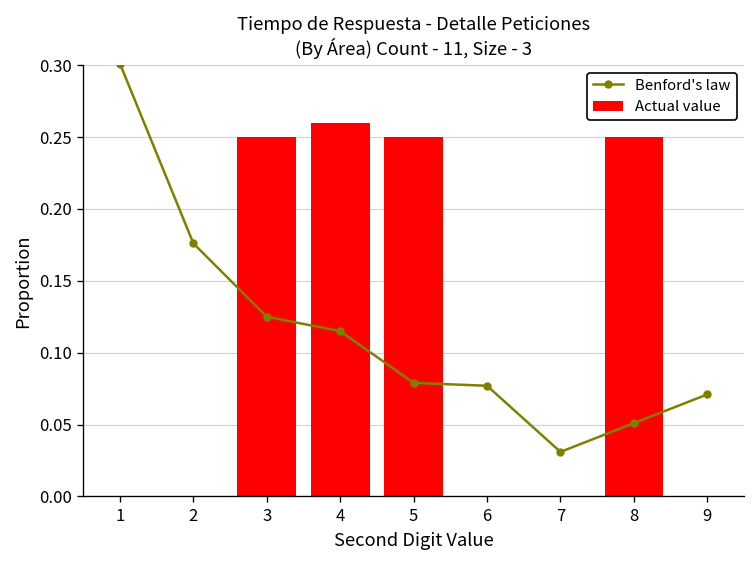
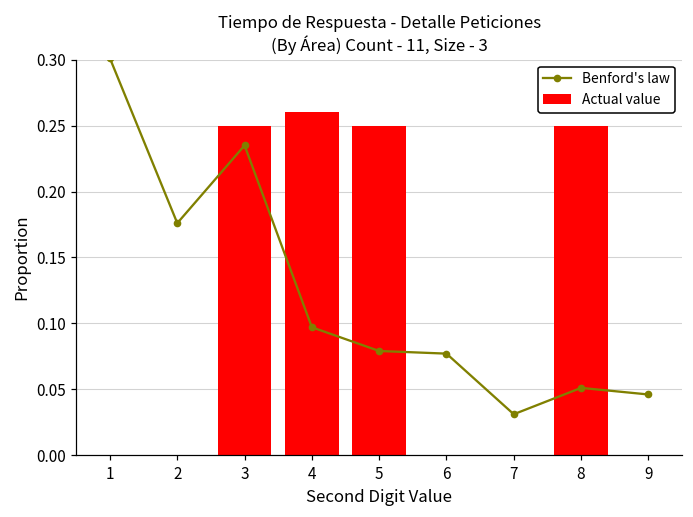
Benford's law, 3: 0.125 -> 0.235
Benford's law, 4: 0.115 -> 0.097
Benford's law, 9: 0.071 -> 0.046
